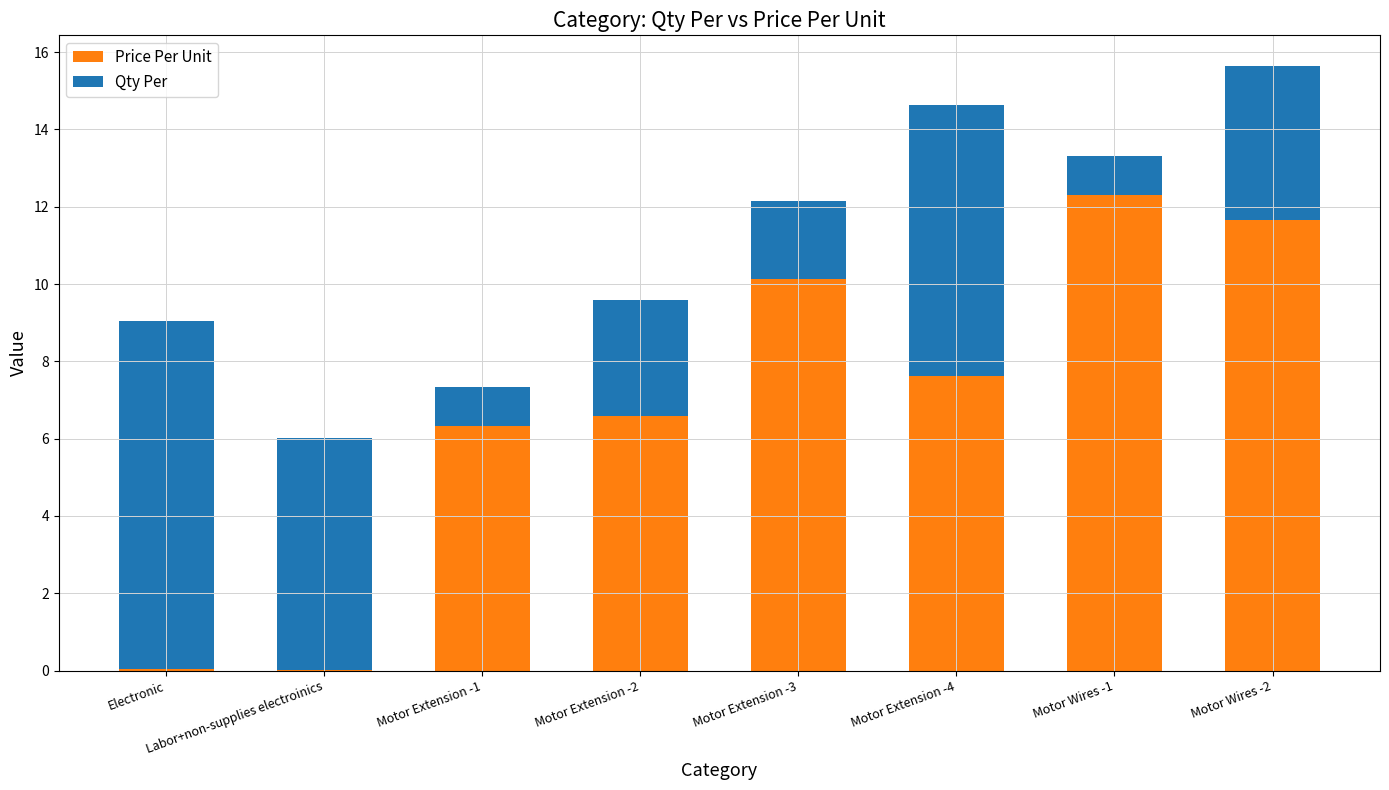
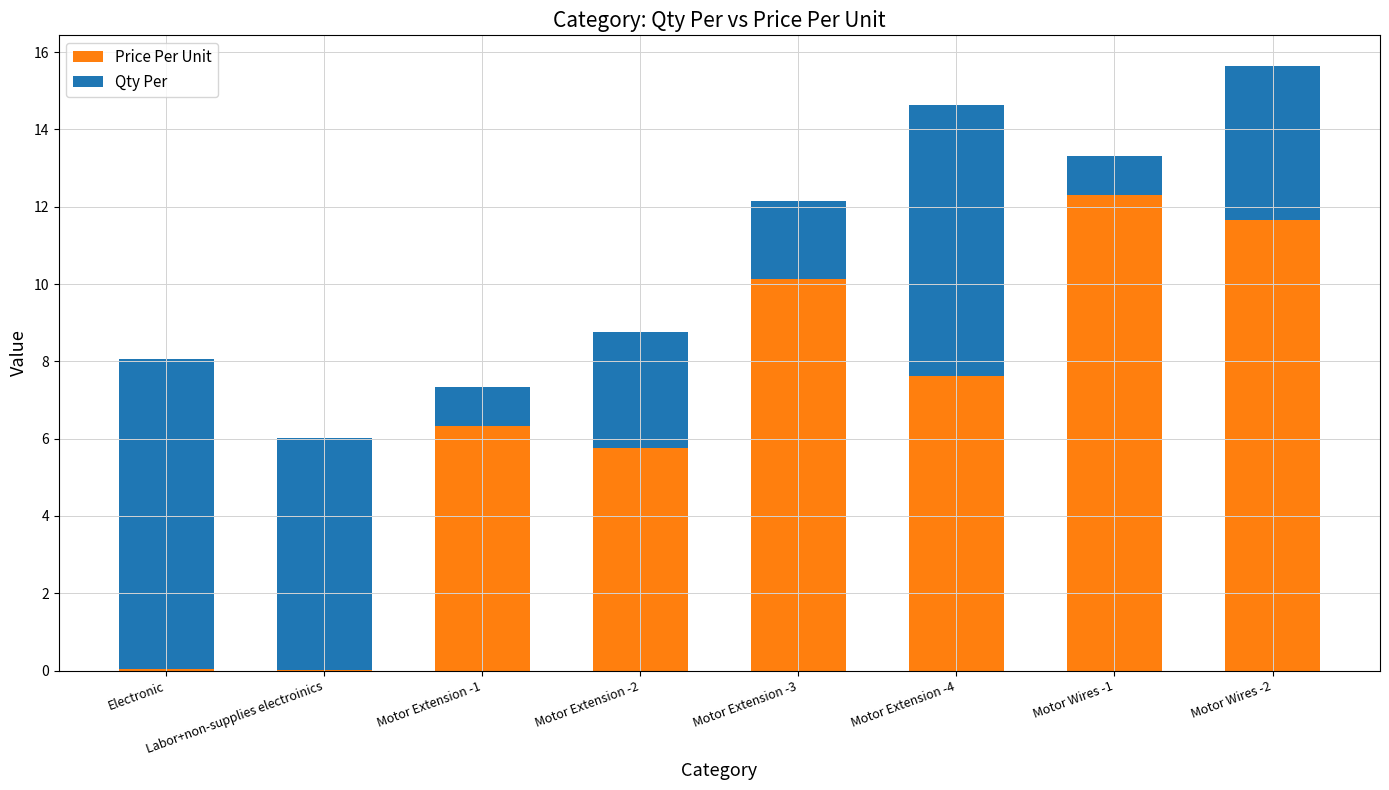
Qty Per, Electronic: 9 -> 8
Price Per Unit, Motor Extension -2: 6.6 -> 5.8
